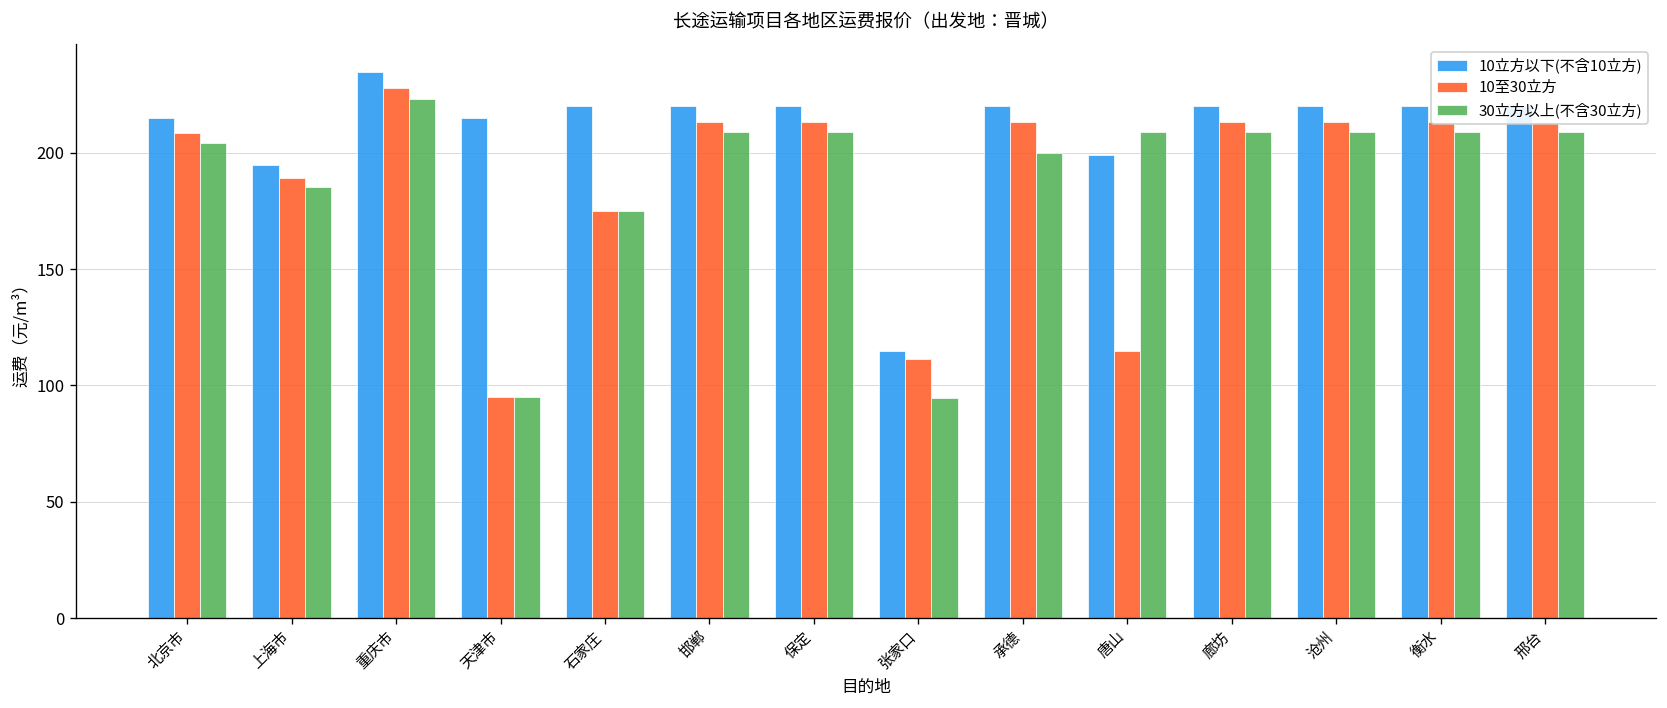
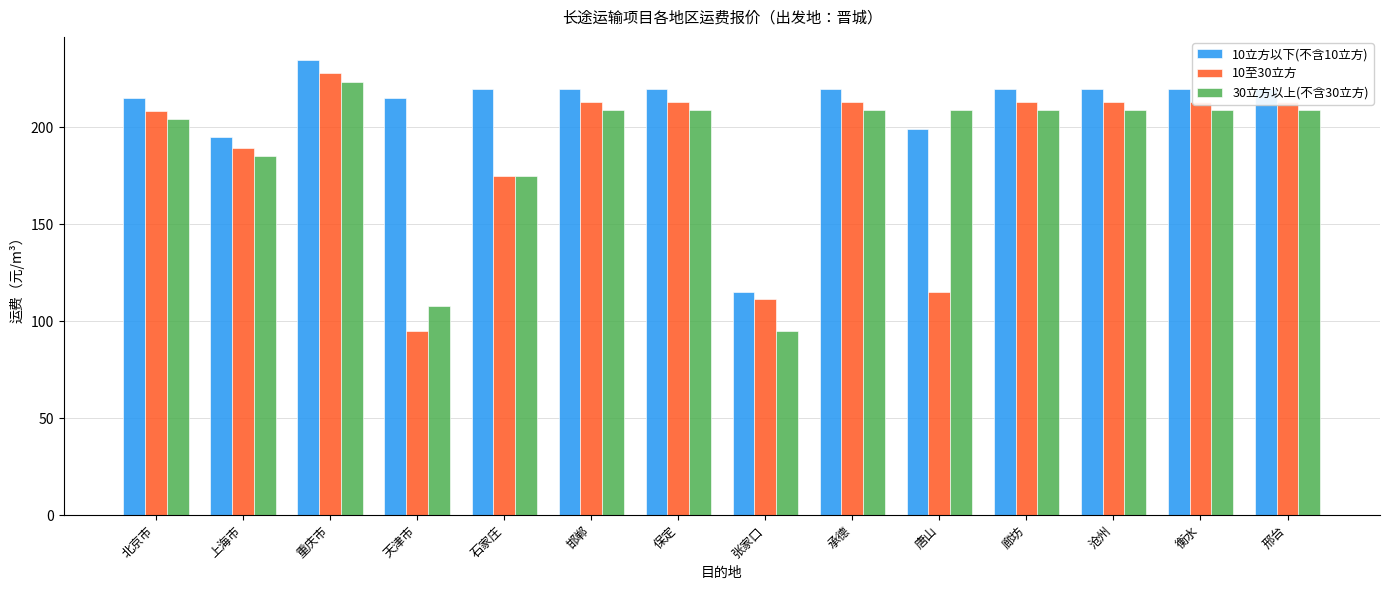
30立方以上(不含30立方), 天津市: 95 -> 108
30立方以上(不含30立方), 承德: 200 -> 209
